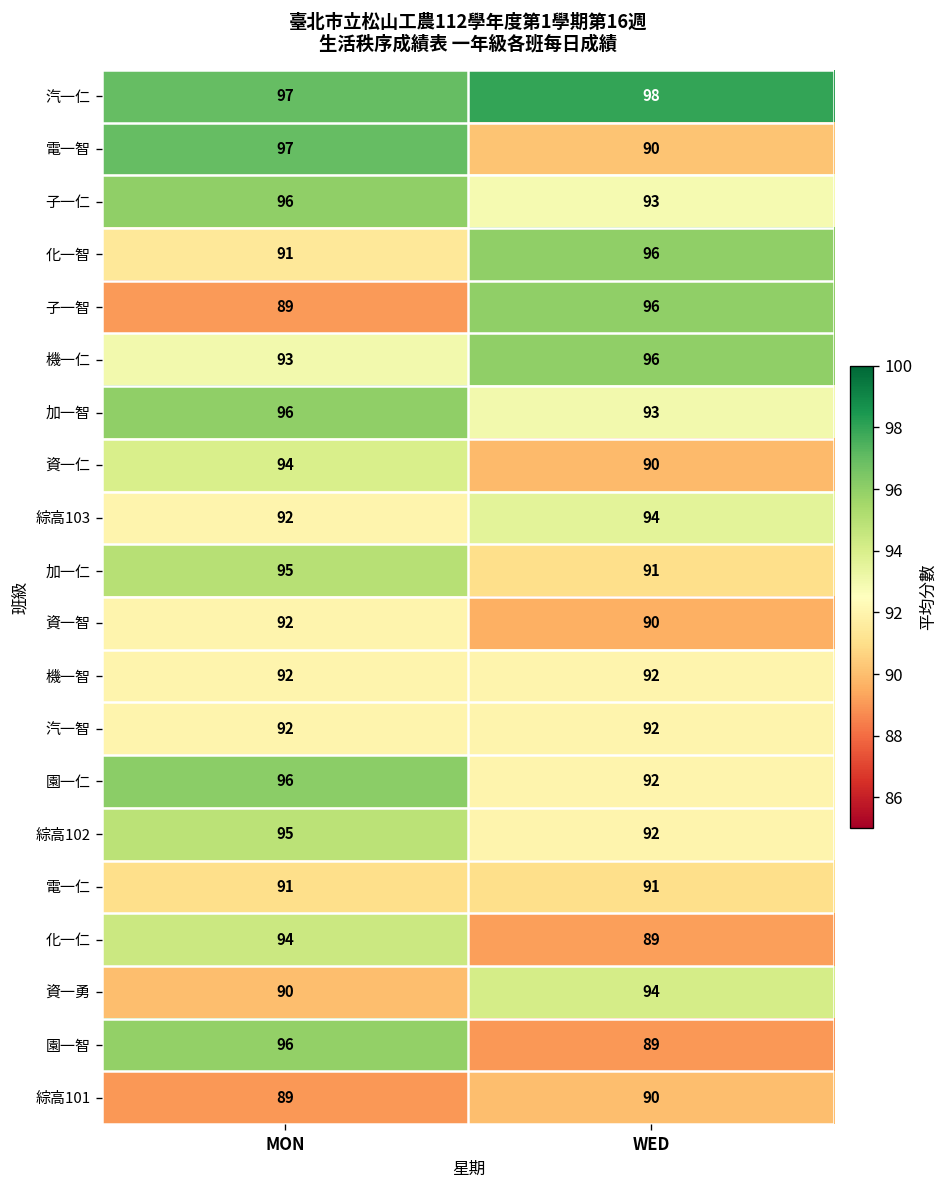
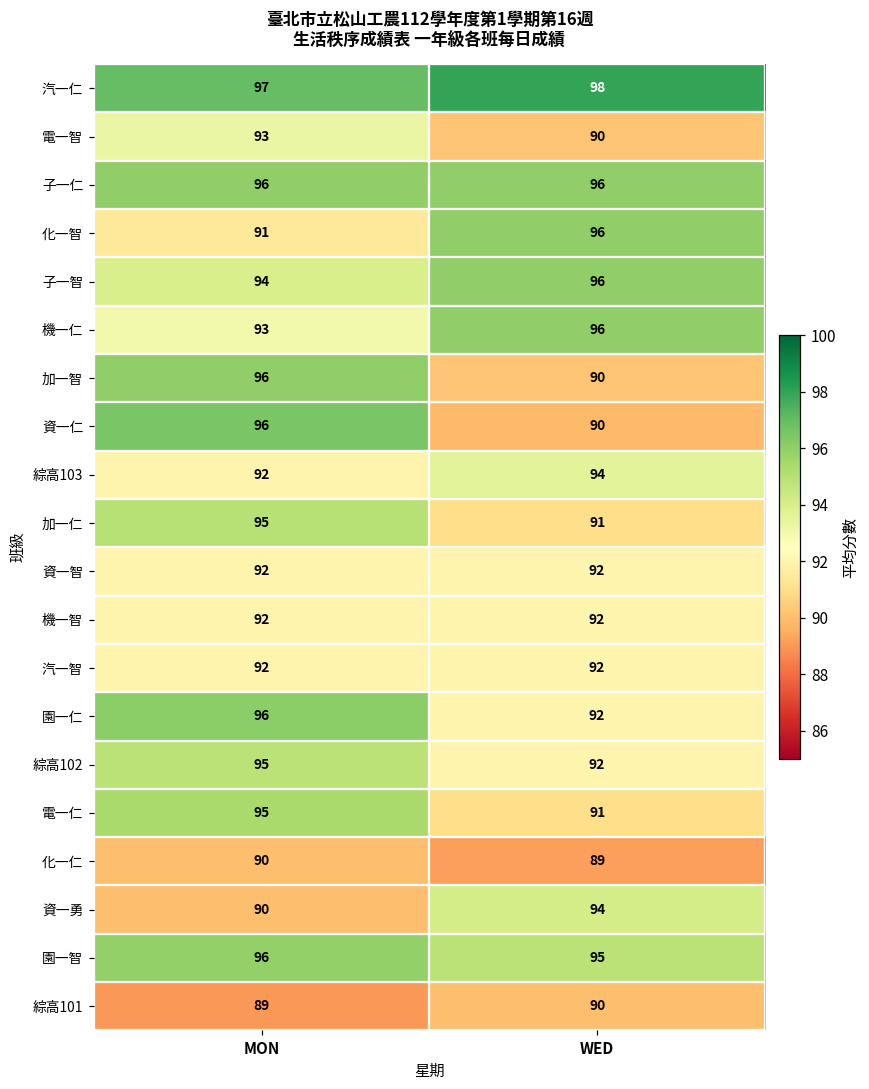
電一智, MON: 97 -> 93
子一仁, WED: 93 -> 96
子一智, MON: 89 -> 94
加一智, WED: 93 -> 90
資一仁, MON: 94 -> 96
資一智, WED: 90 -> 92
電一仁, MON: 91 -> 95
化一仁, MON: 94 -> 90
園一智, WED: 89 -> 95
